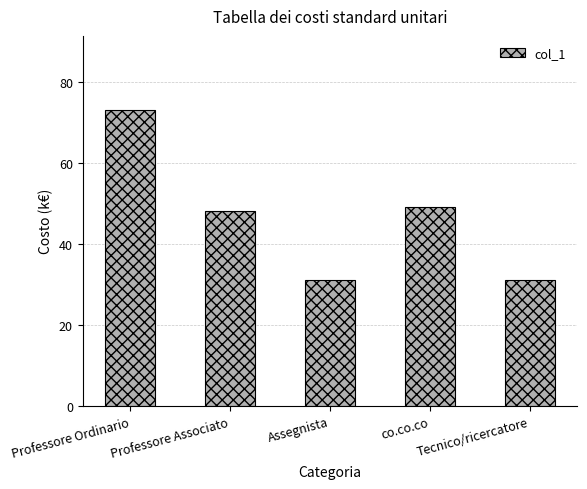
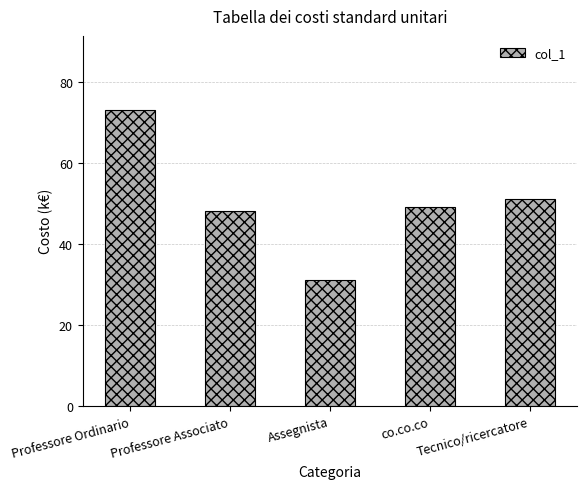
Tecnico/ricercatore: 31 -> 51
